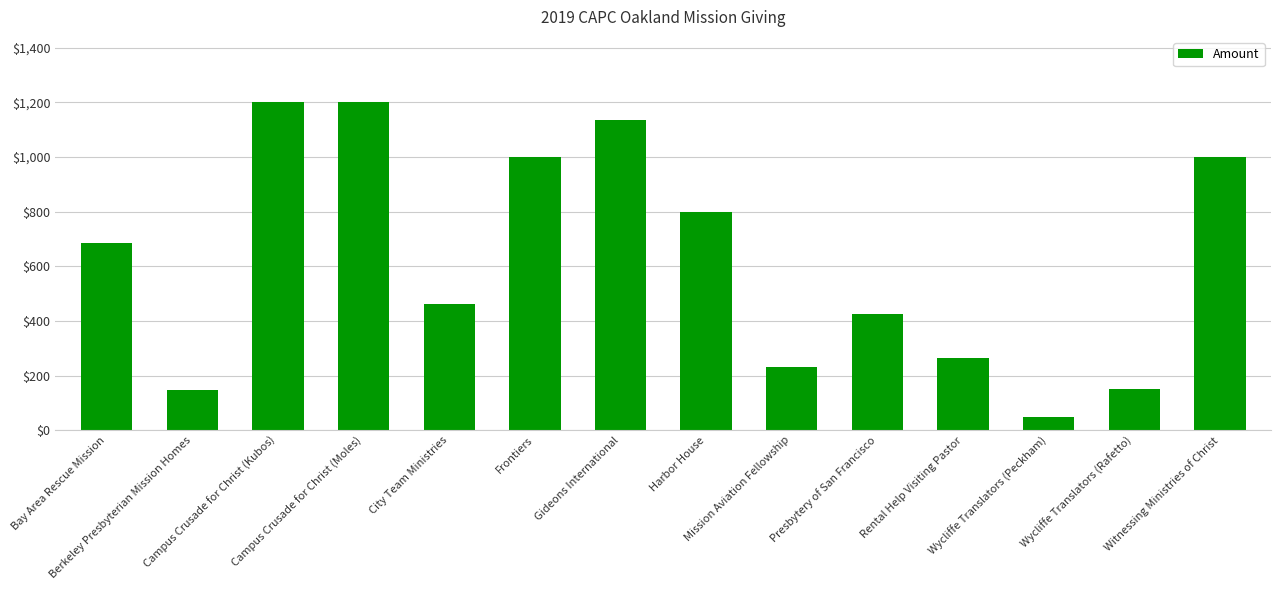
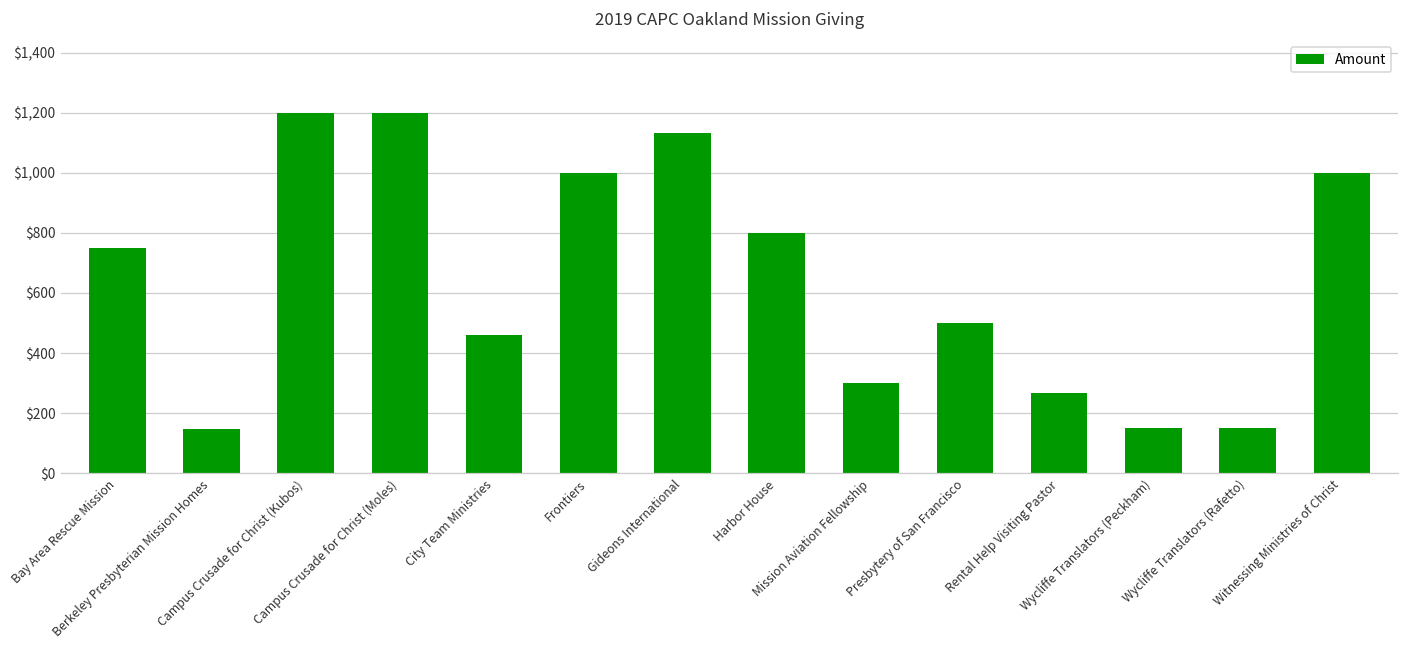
Bay Area Rescue Mission: $680 -> $750
Mission Aviation Fellowship: $230 -> $300
Presbytery of San Francisco: $420 -> $500
Wycliffe Translators (Peckham): $50 -> $150
